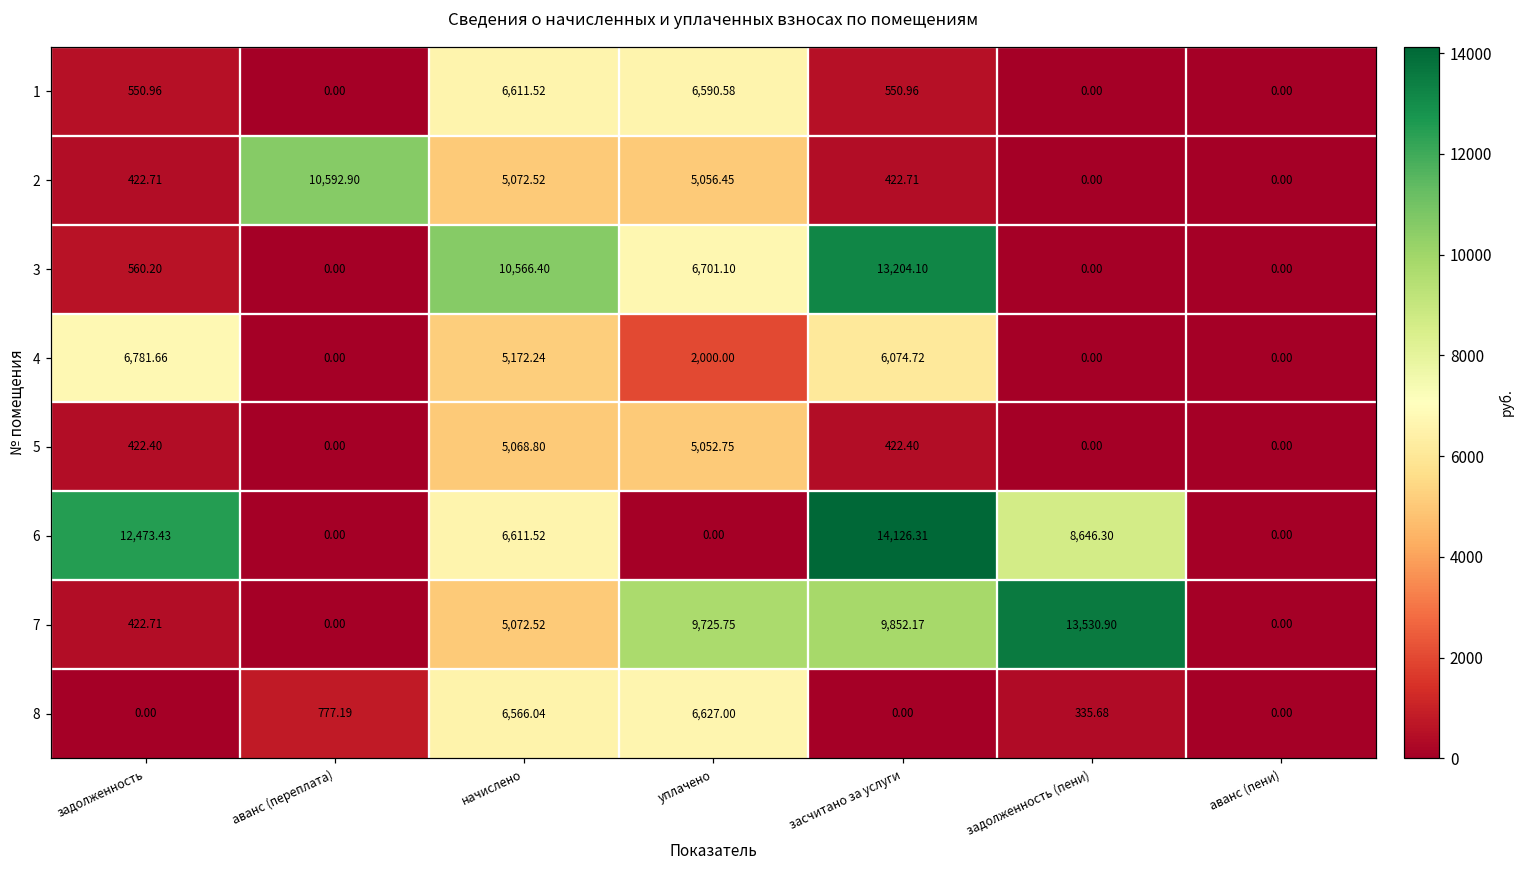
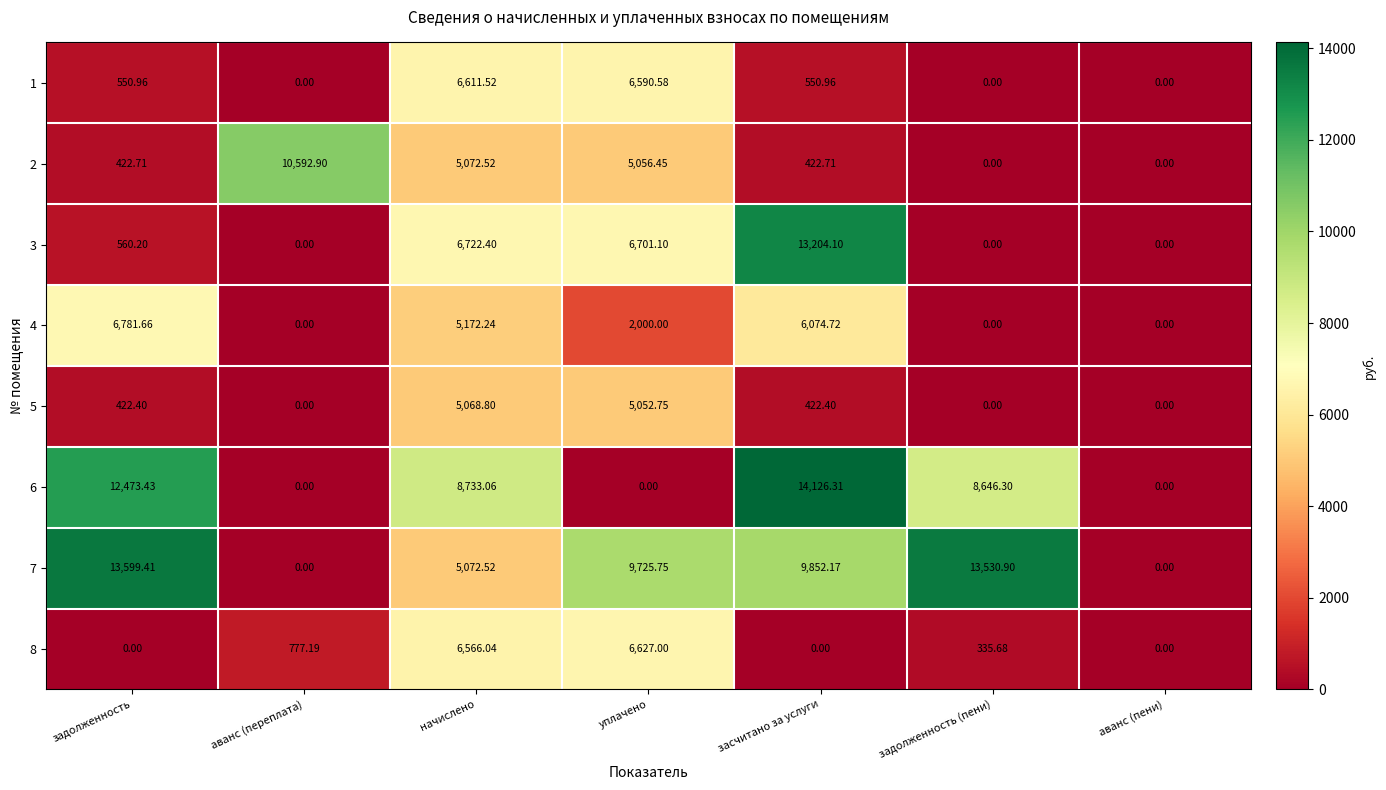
3, начислено: 10,566.40 -> 6,722.40
6, начислено: 6,611.52 -> 8,733.06
7, задолженность: 422.71 -> 13,599.41
